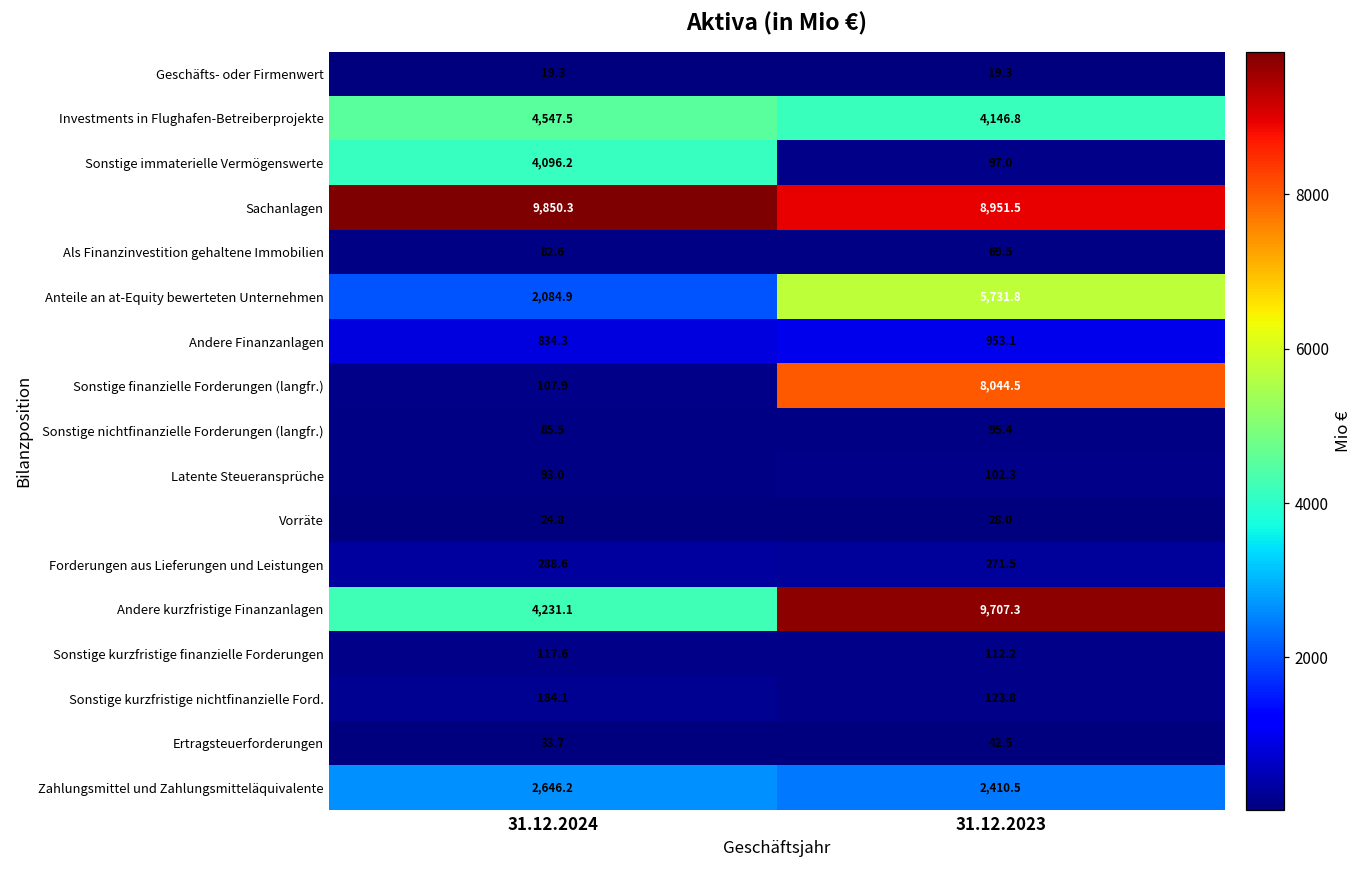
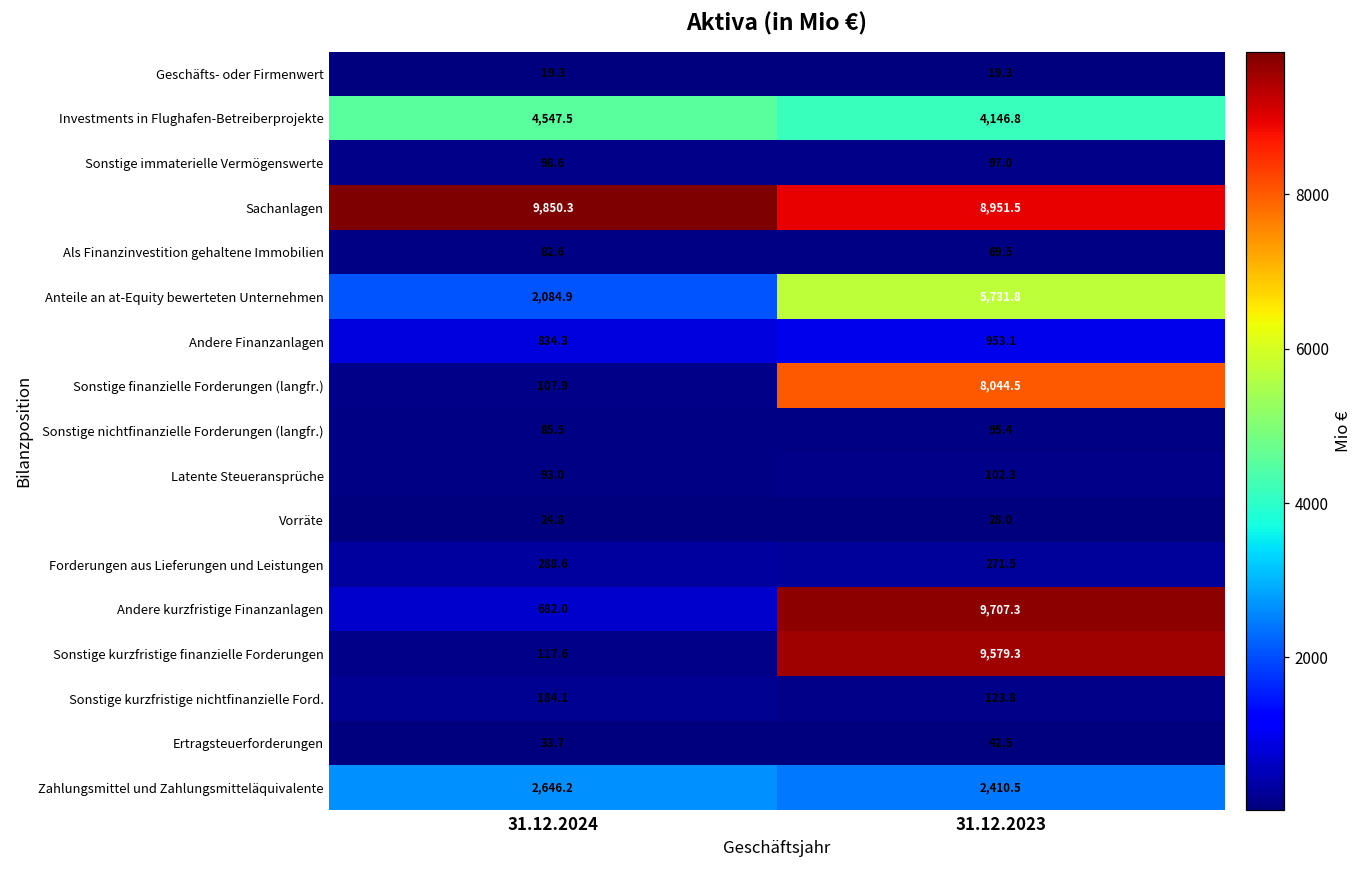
Sonstige immaterielle Vermögenswerte, 31.12.2024: 4,096.2 -> 98.6
Andere kurzfristige Finanzanlagen, 31.12.2024: 4,231.1 -> 682.0
Sonstige kurzfristige finanzielle Forderungen, 31.12.2023: 112.2 -> 9,579.3
